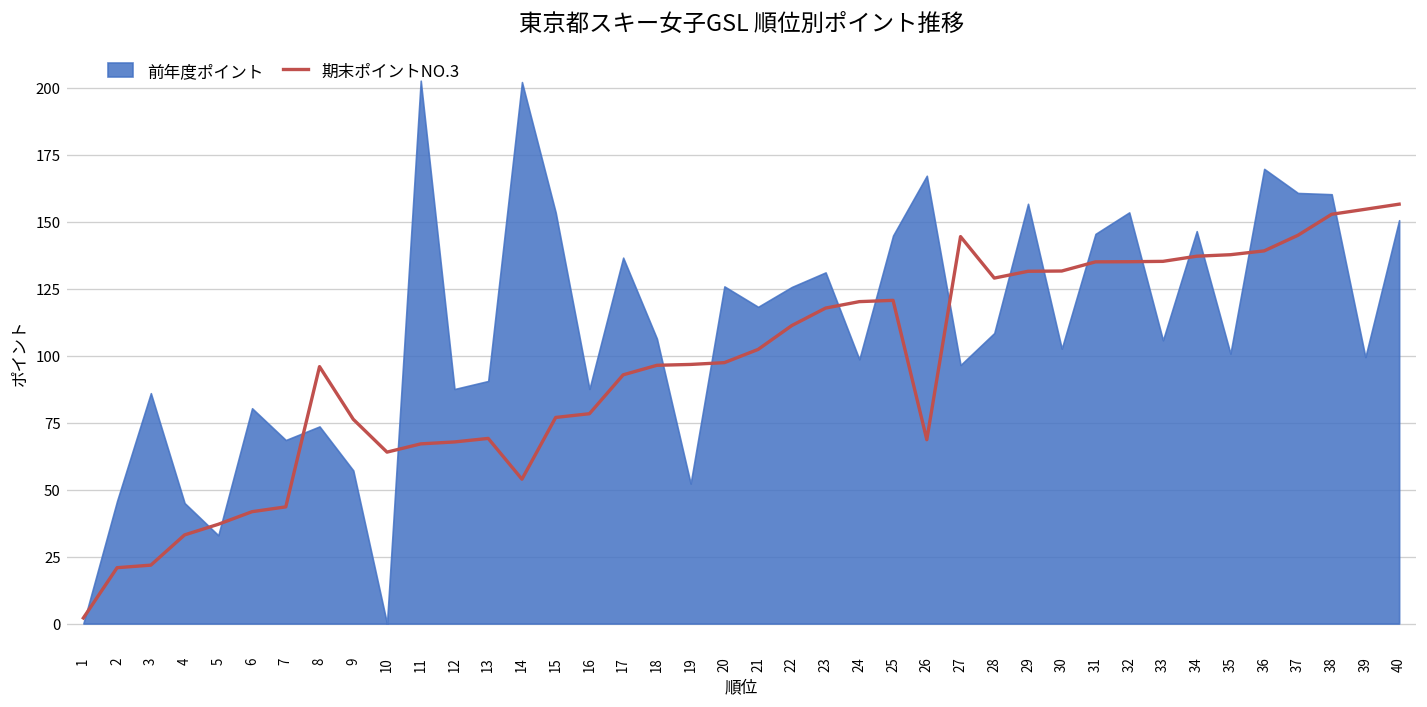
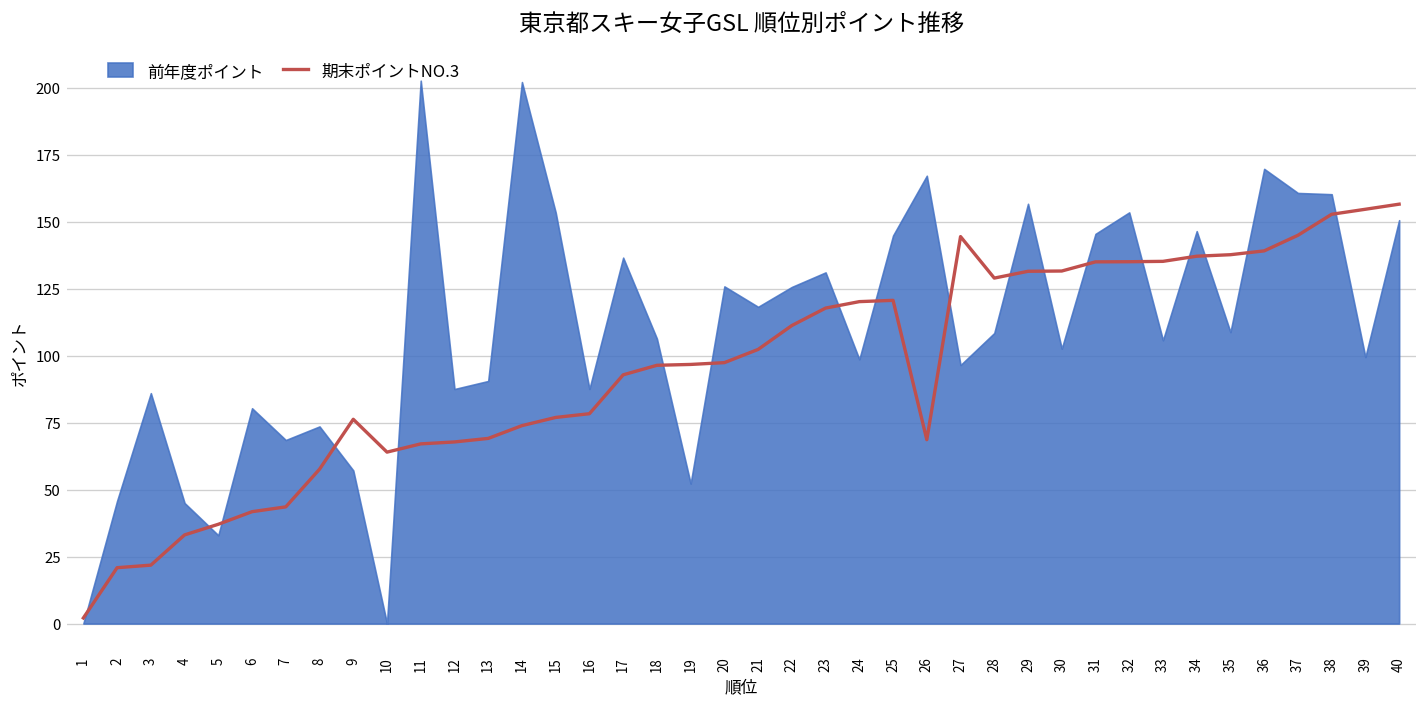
期末ポイントNO.3, 8: 96 -> 58
期末ポイントNO.3, 14: 54 -> 74
前年度ポイント, 35: 101 -> 109
